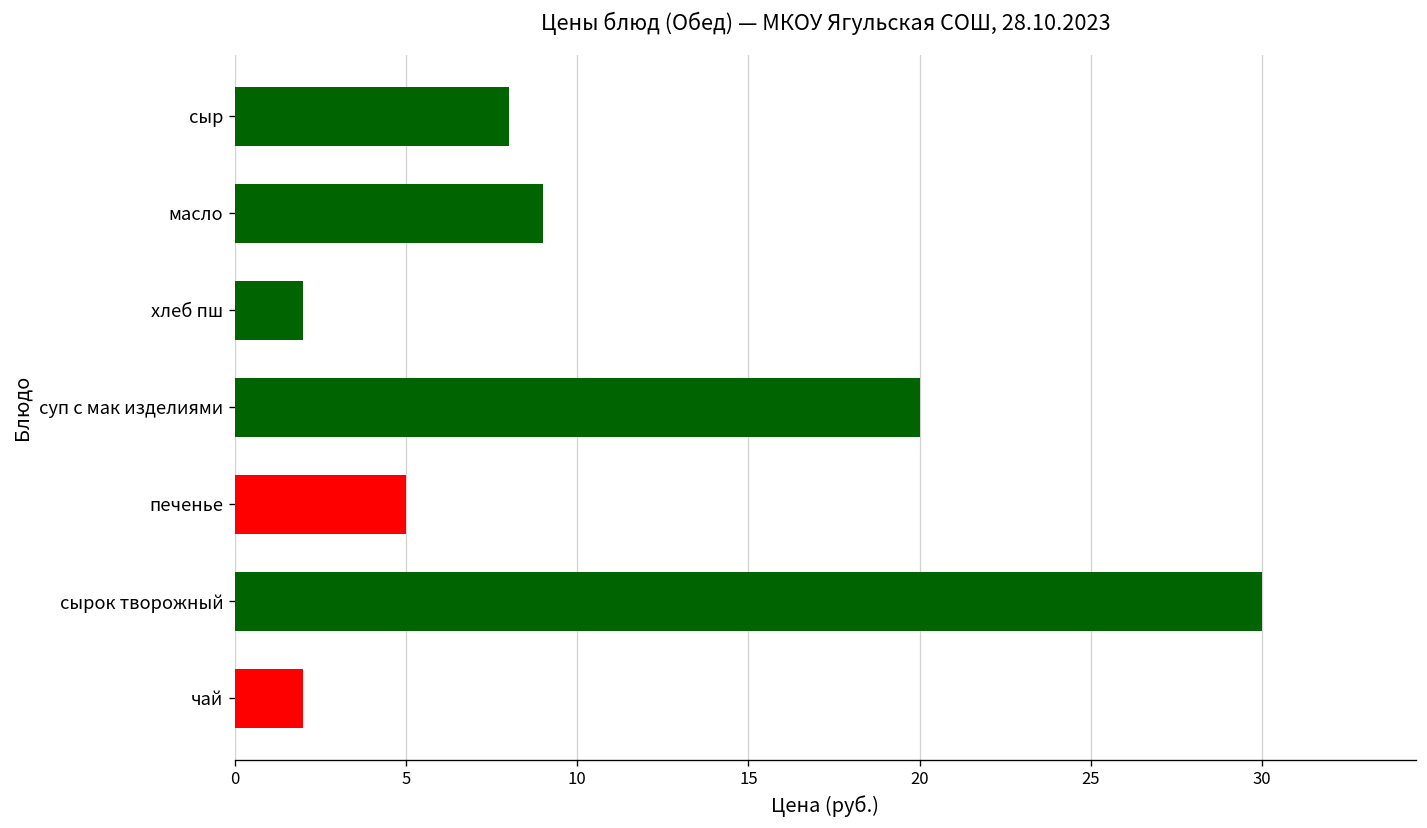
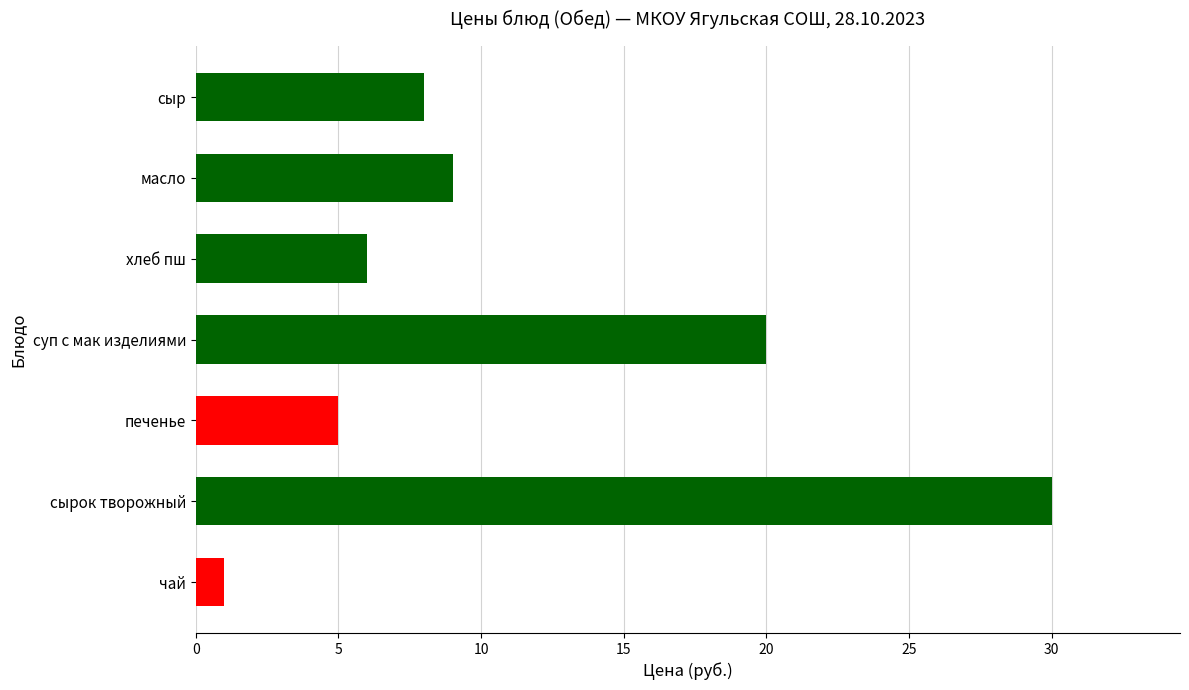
хлеб пш: 2 -> 6
чай: 2 -> 1
